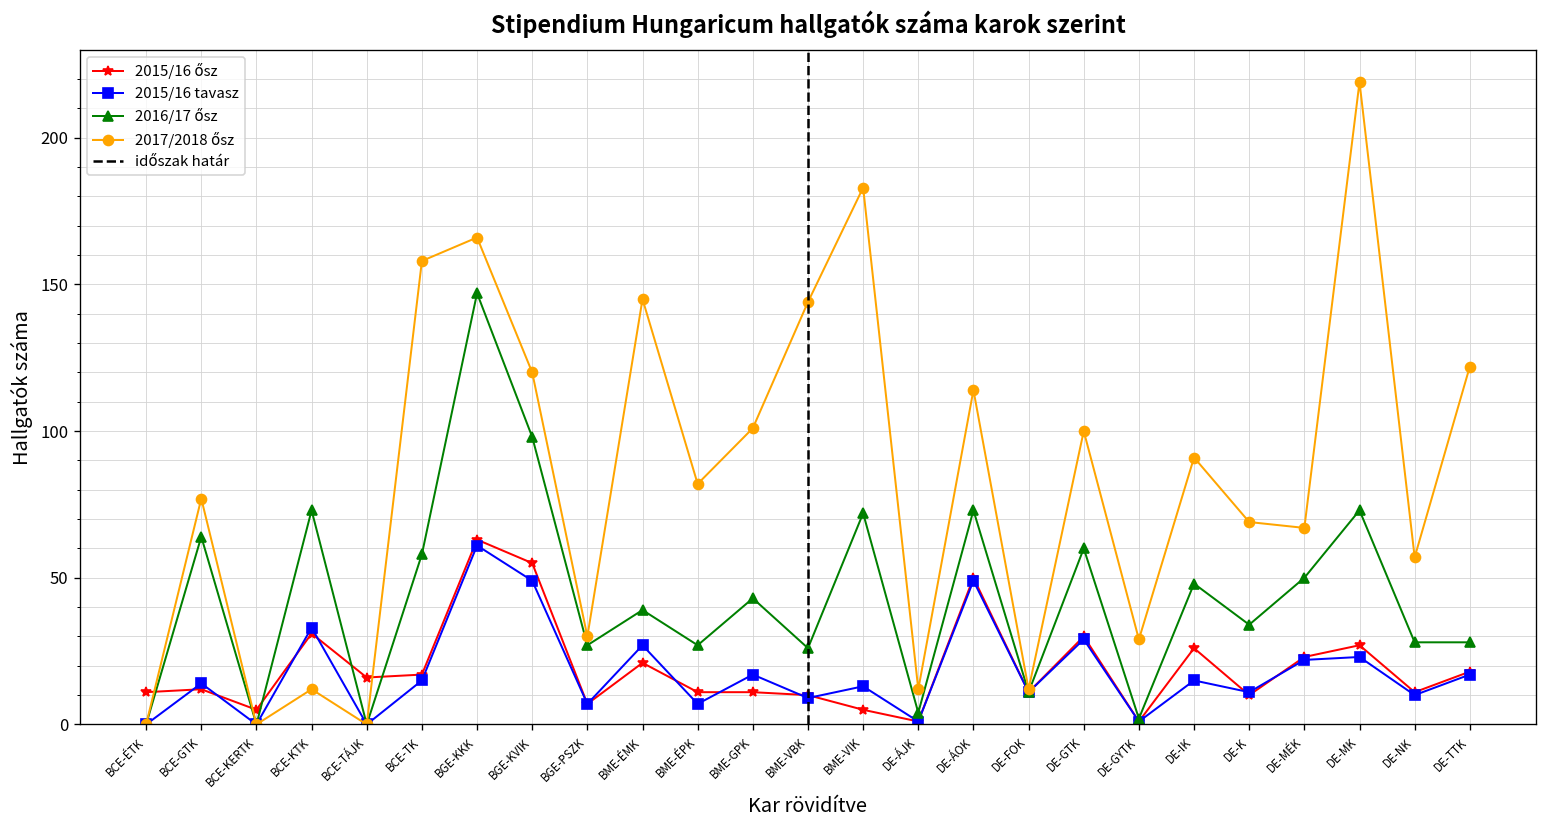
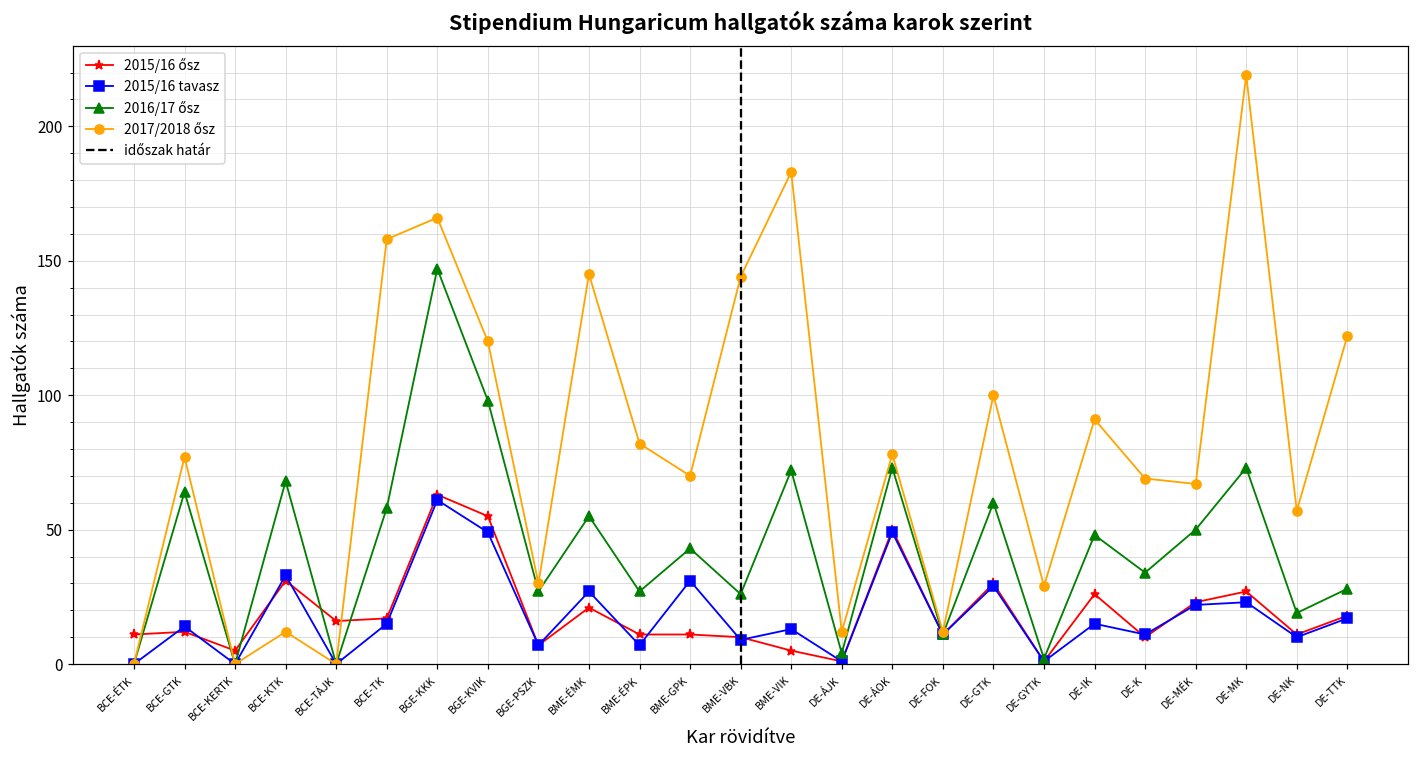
2016/17 ősz, BCE-KTK: 73 -> 68
2016/17 ősz, BME-ÉMK: 39 -> 55
2015/16 tavasz, BME-GPK: 17 -> 31
2017/2018 ősz, BME-GPK: 101 -> 70
2017/2018 ősz, DE-ÁOK: 114 -> 78
2016/17 ősz, DE-NK: 28 -> 19
